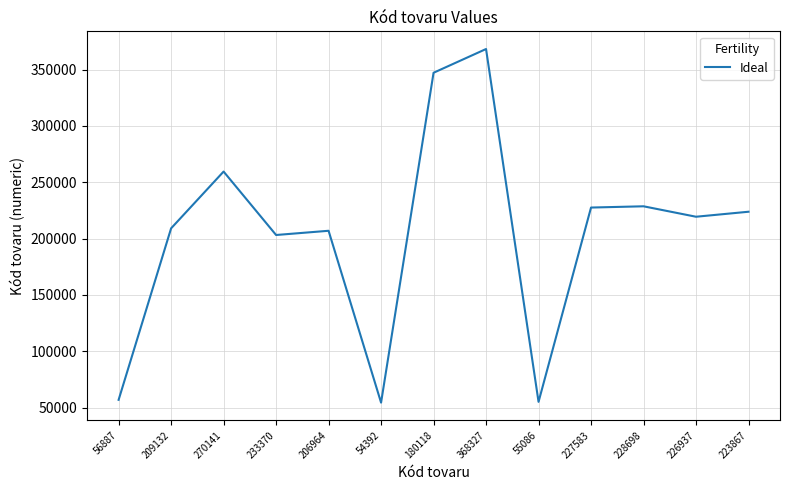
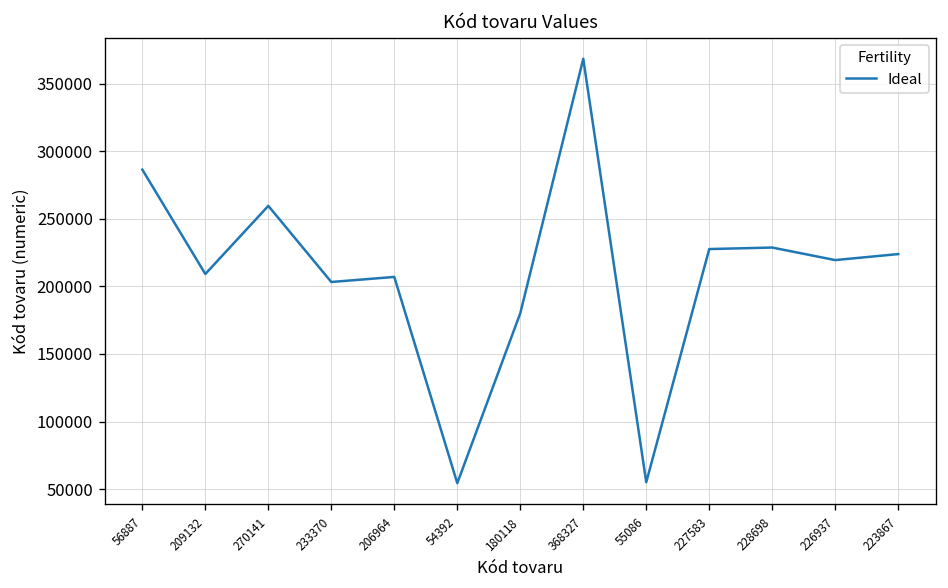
56887: 57000 -> 286000
180118: 347000 -> 180000
